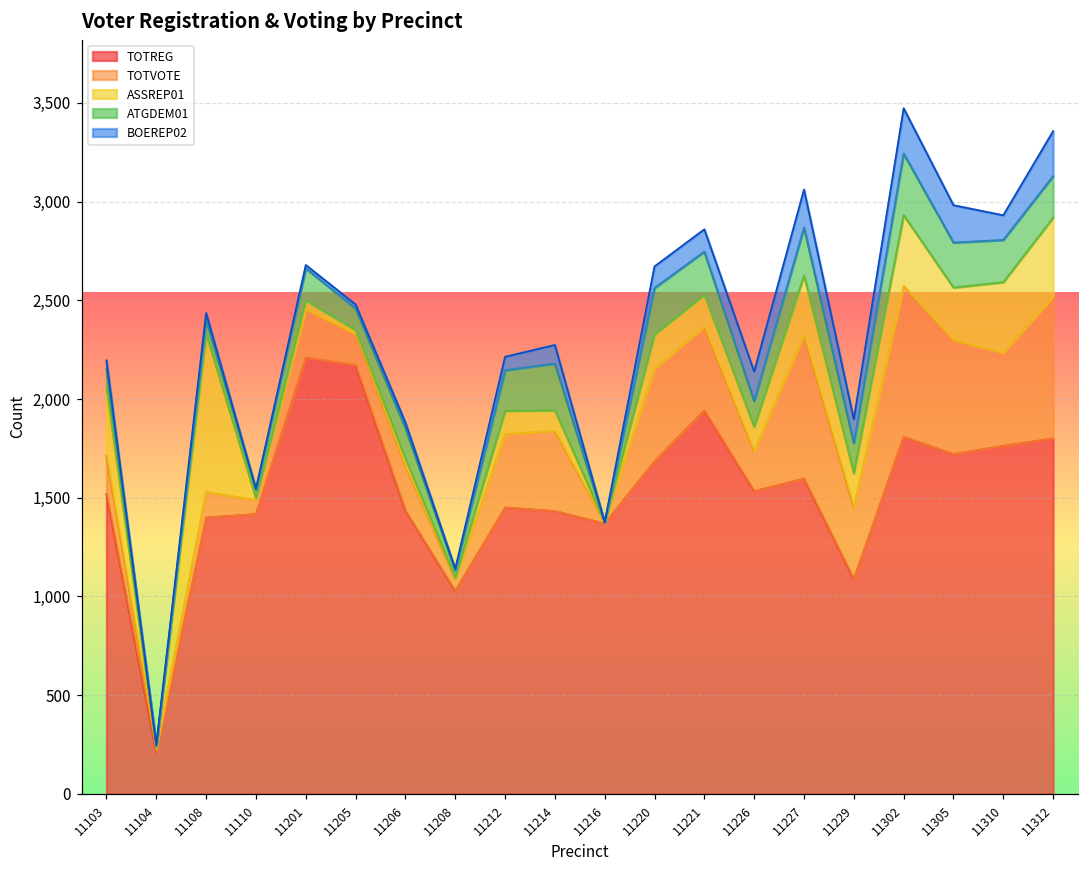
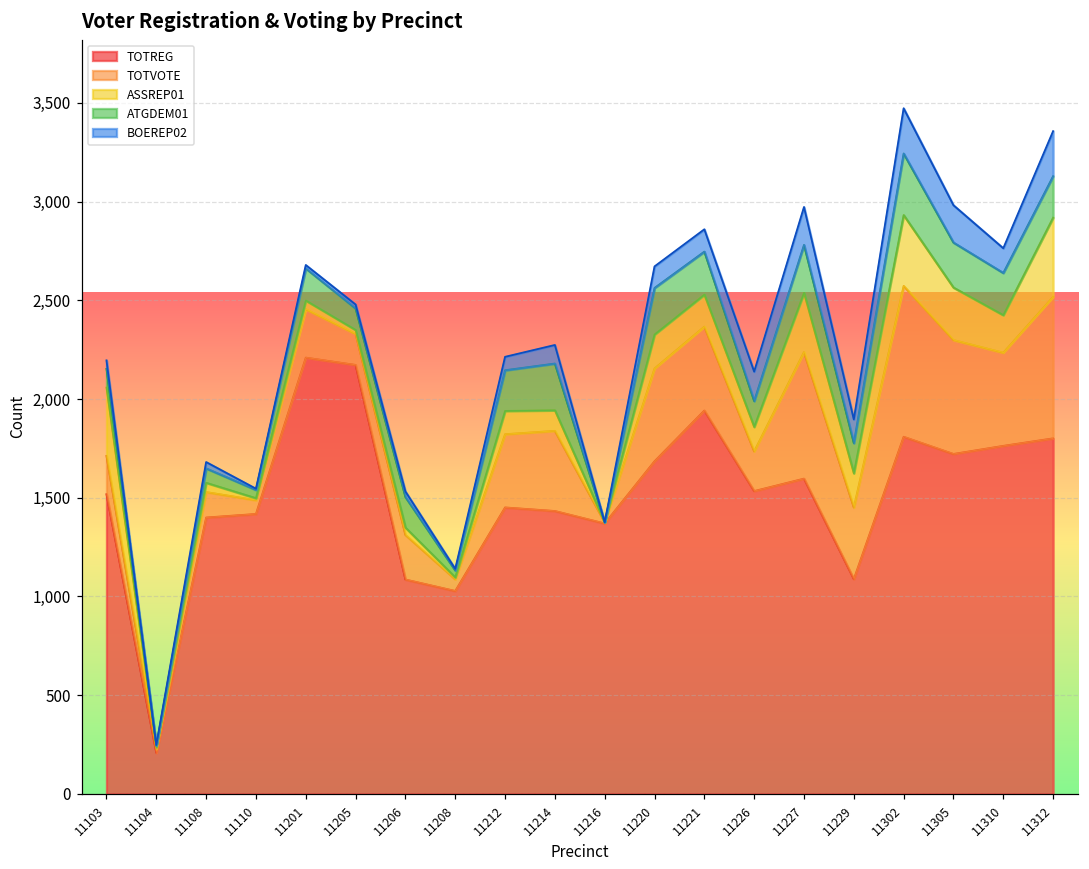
ASSREP01, 11108: 800 -> 50
TOTREG, 11206: 1,440 -> 1,090
TOTVOTE, 11227: 730 -> 640
ASSREP01, 11310: 360 -> 190
